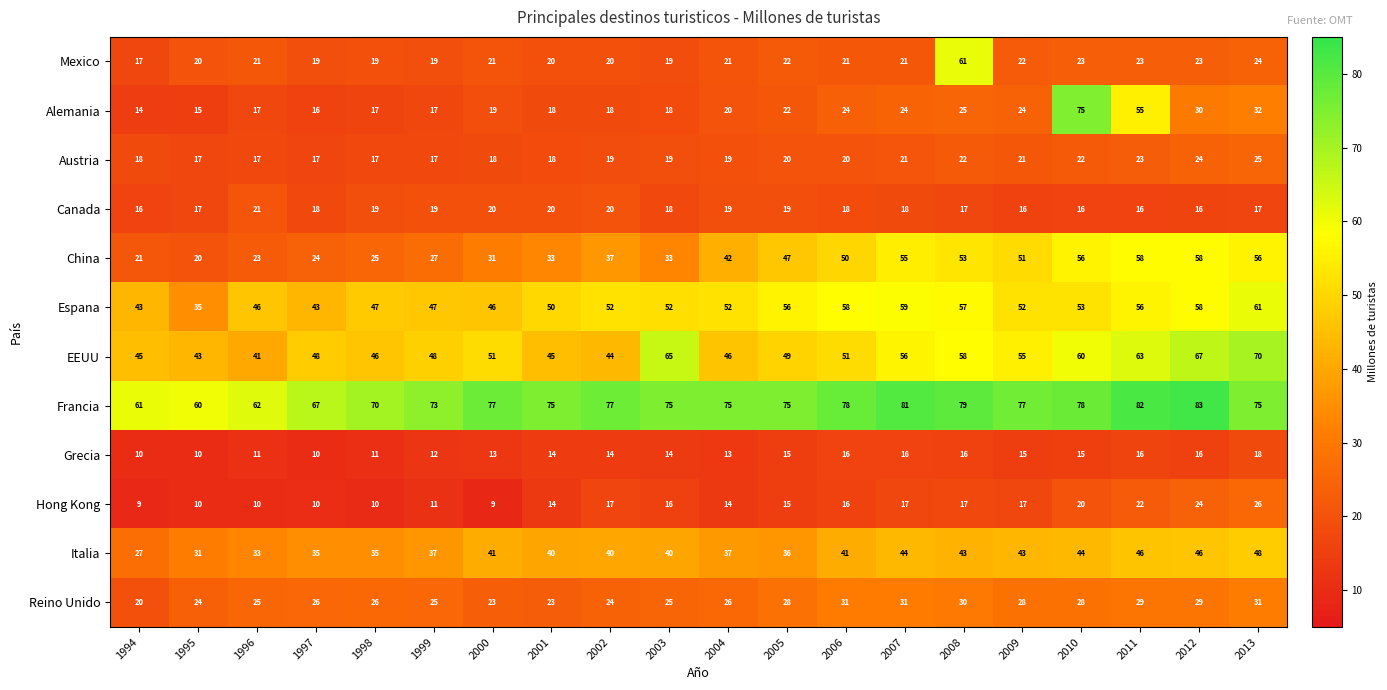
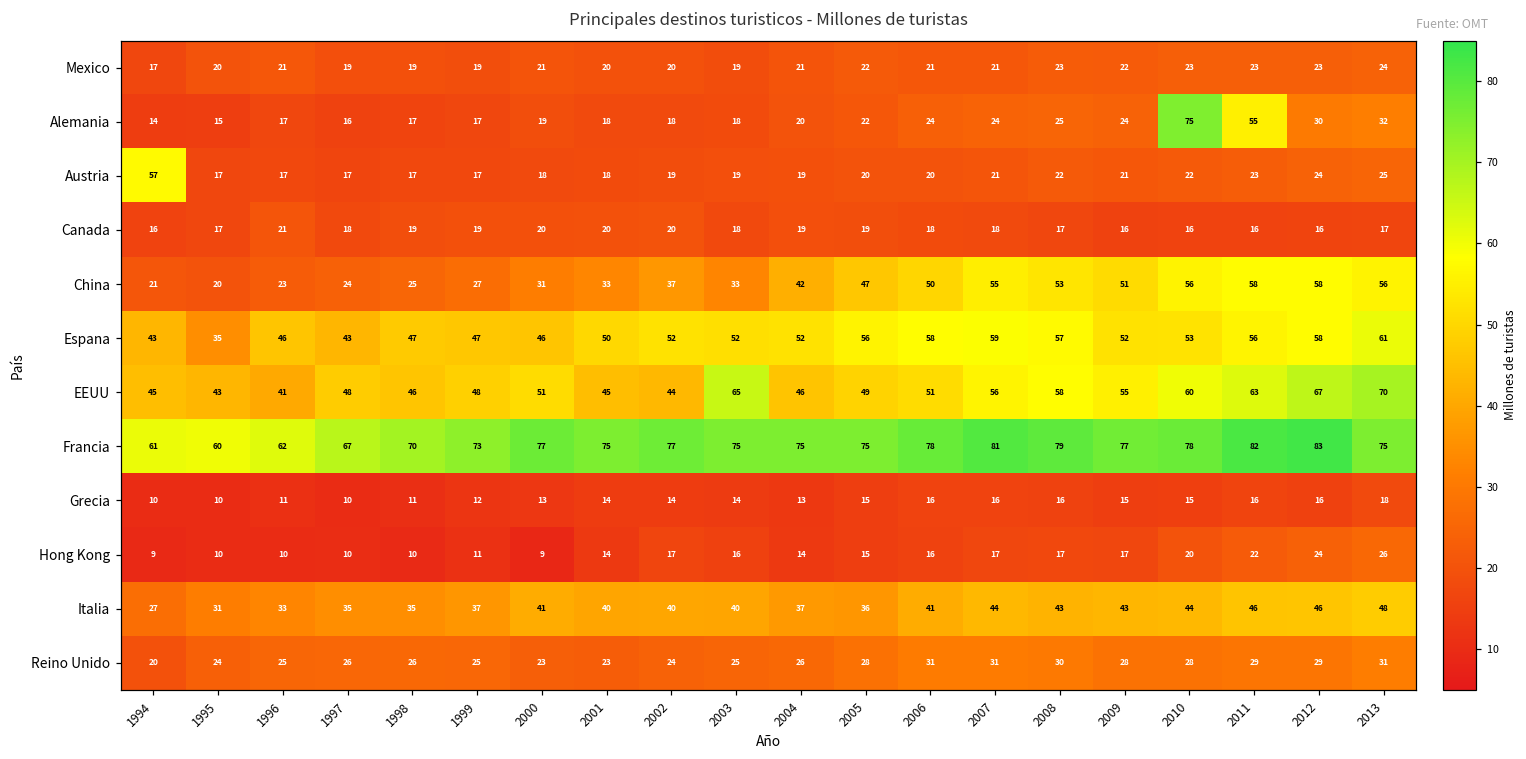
Mexico, 2008: 61 -> 23
Austria, 1994: 18 -> 57
